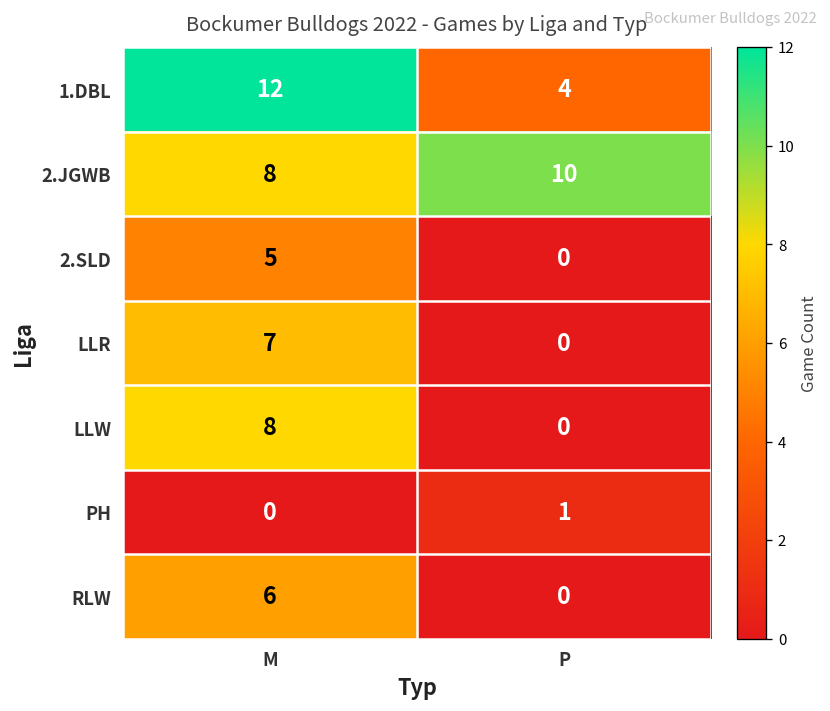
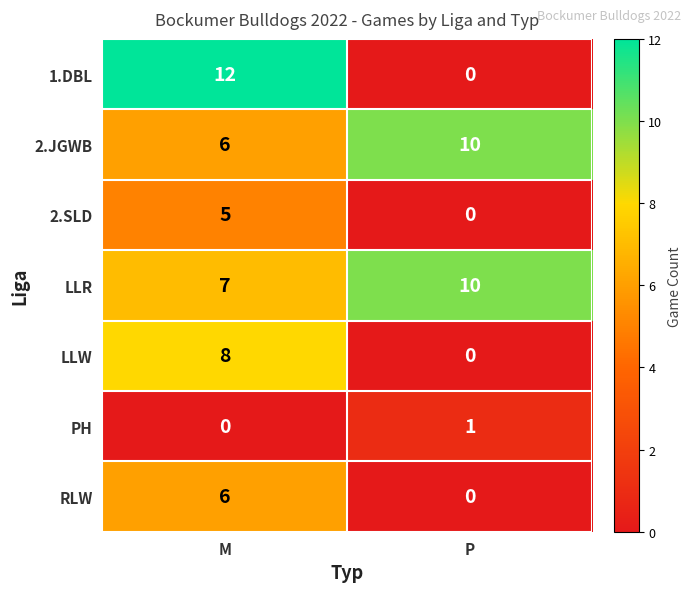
1.DBL, P: 4 -> 0
2.JGWB, M: 8 -> 6
LLR, P: 0 -> 10
